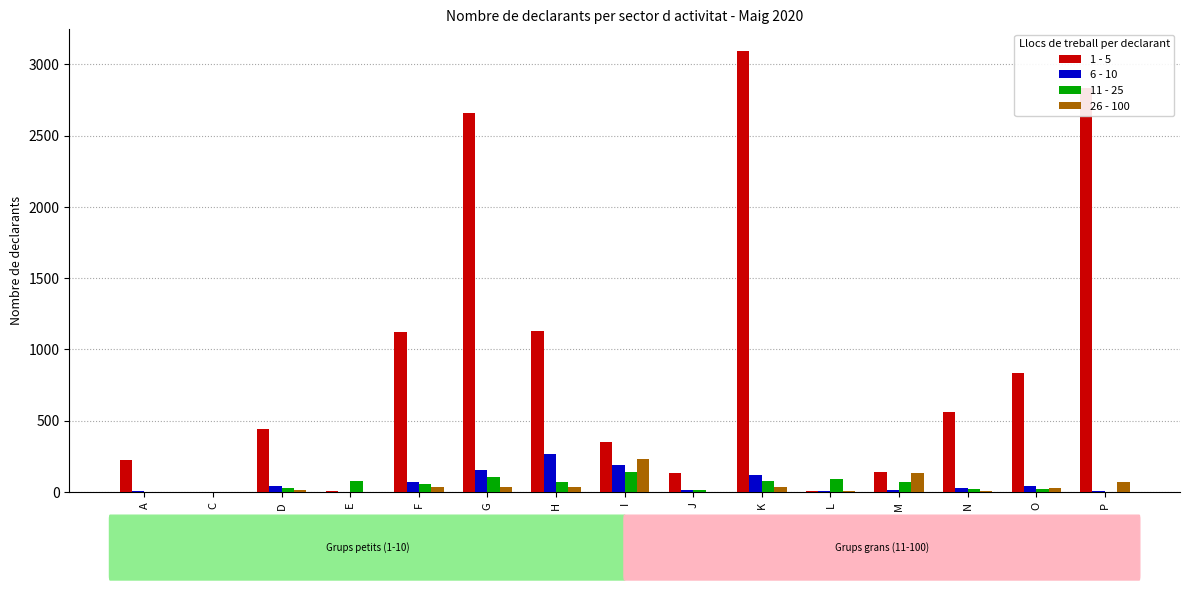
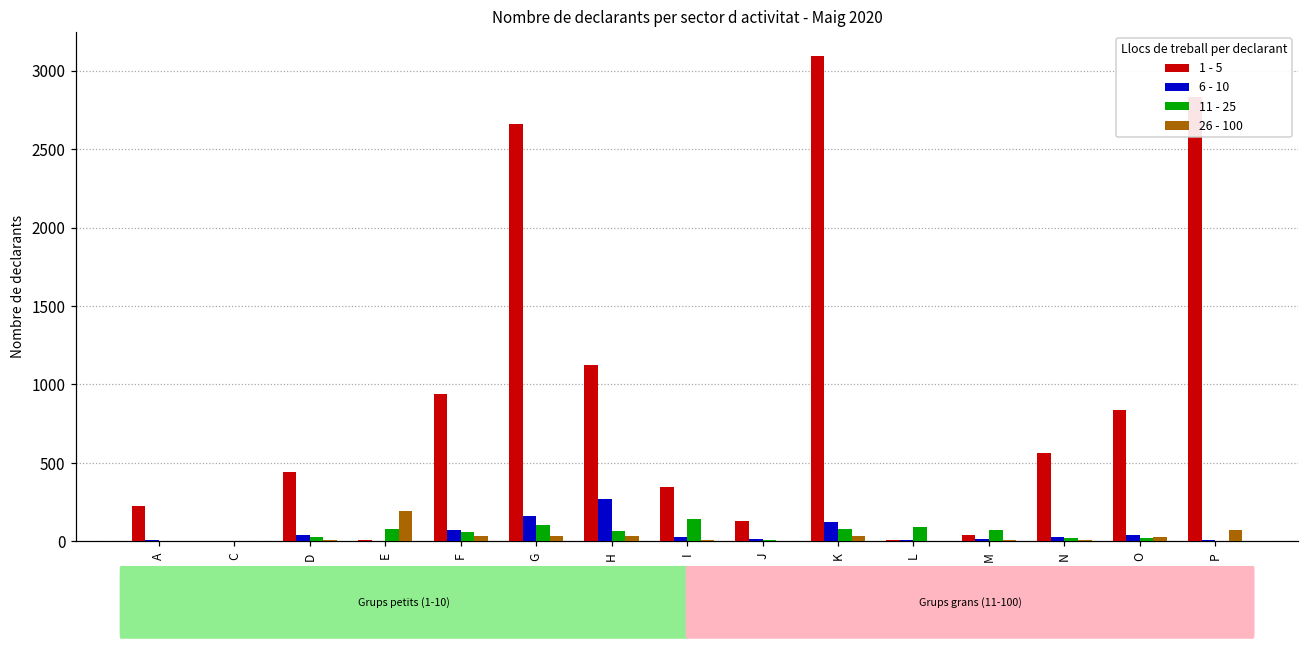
26 - 100, E: 0 -> 200
1 - 5, F: 1130 -> 940
6 - 10, I: 190 -> 20
26 - 100, I: 230 -> 10
1 - 5, M: 140 -> 40
26 - 100, M: 130 -> 10
